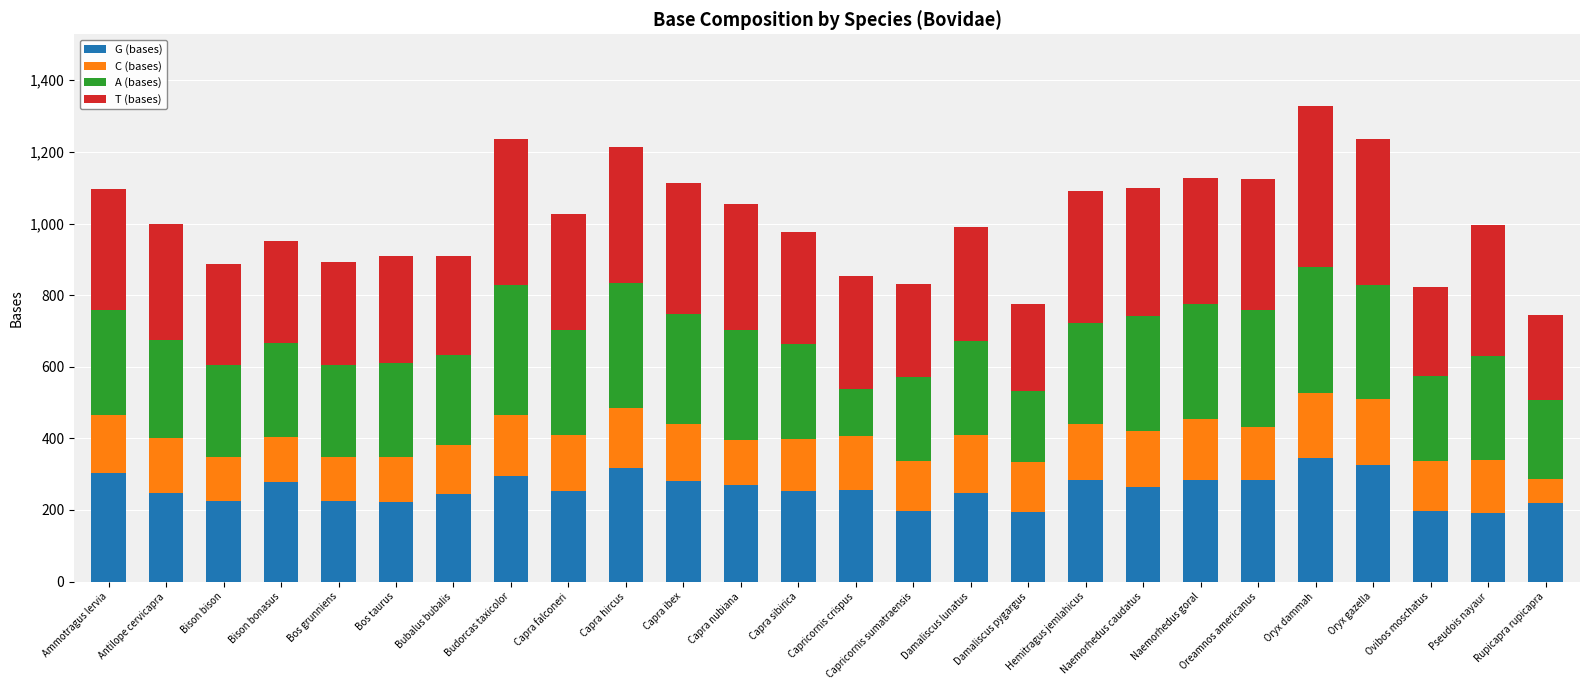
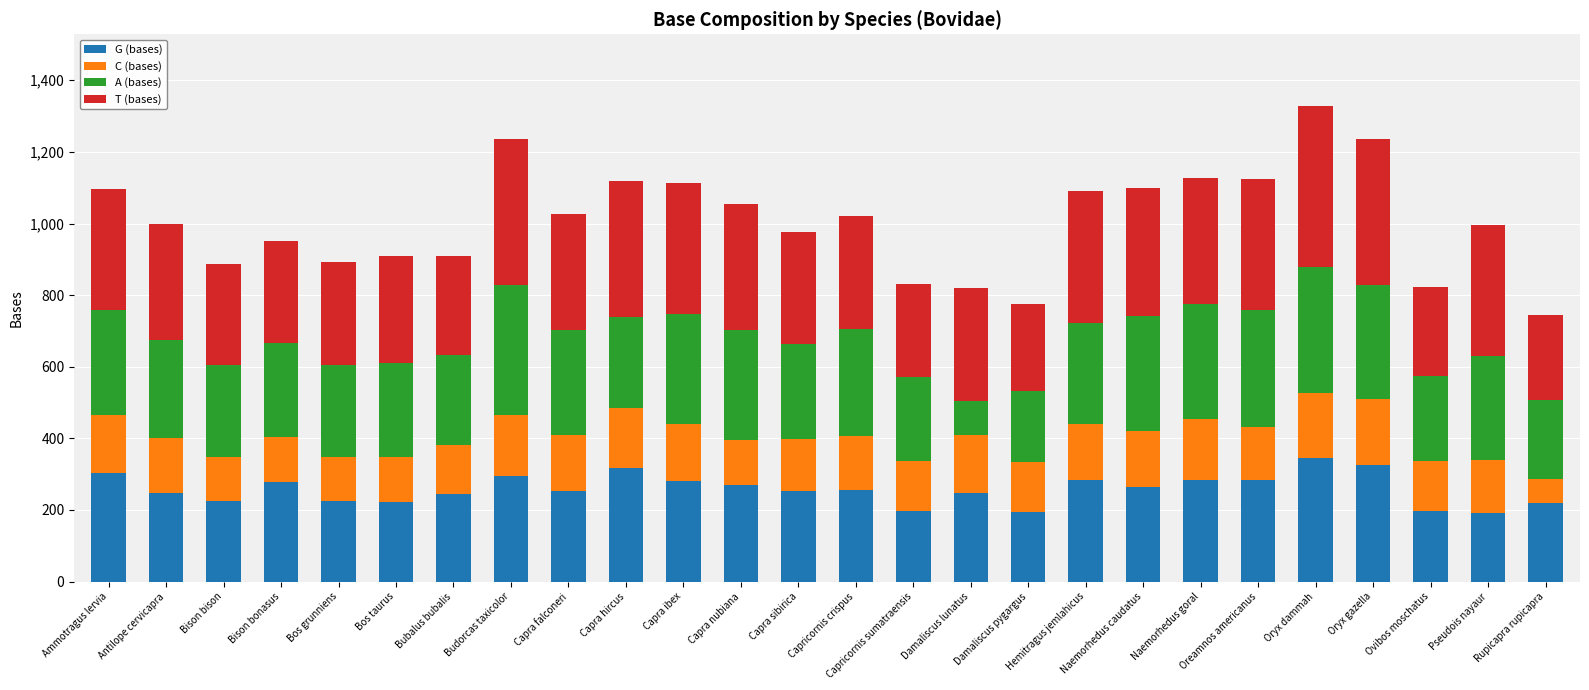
A (bases), Capra hircus: 350 -> 250
A (bases), Capricornis crispus: 130 -> 300
A (bases), Damaliscus lunatus: 260 -> 90
